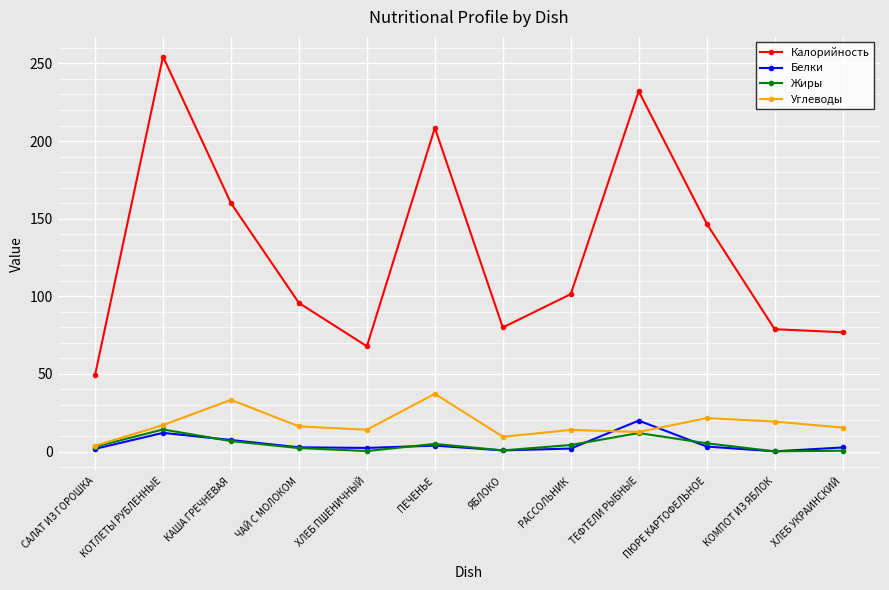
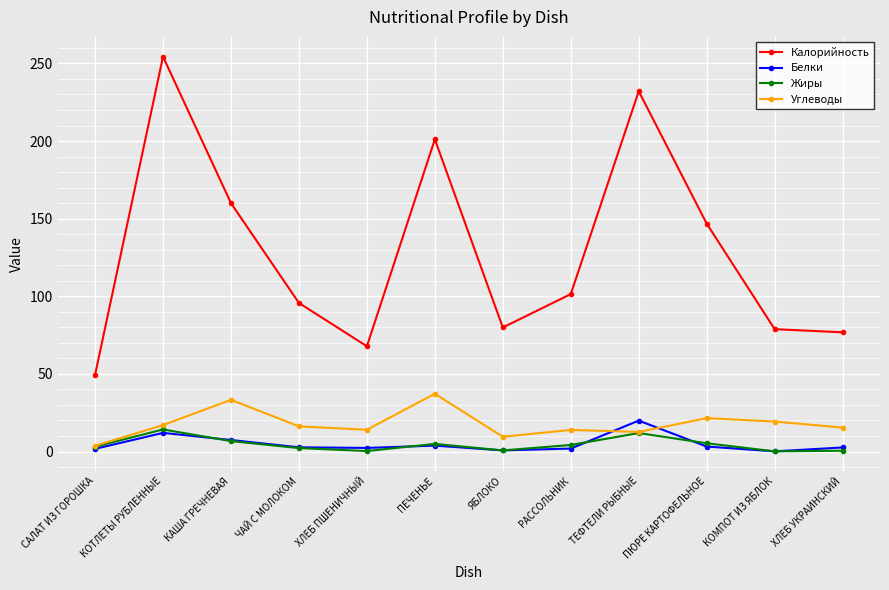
Калорийность, ПЕЧЕНЬЕ: 209 -> 201
